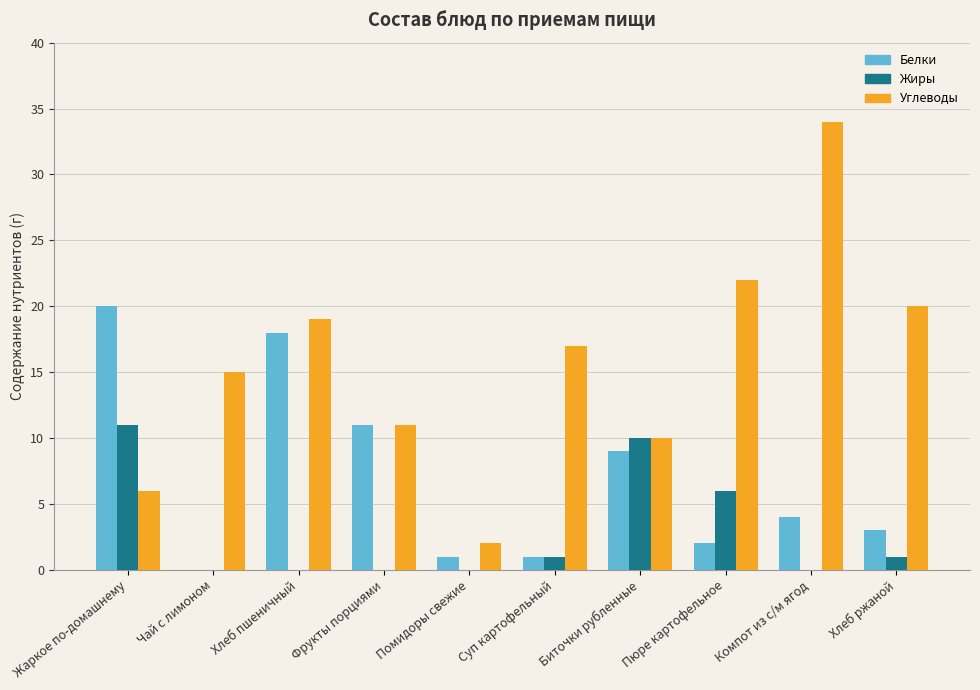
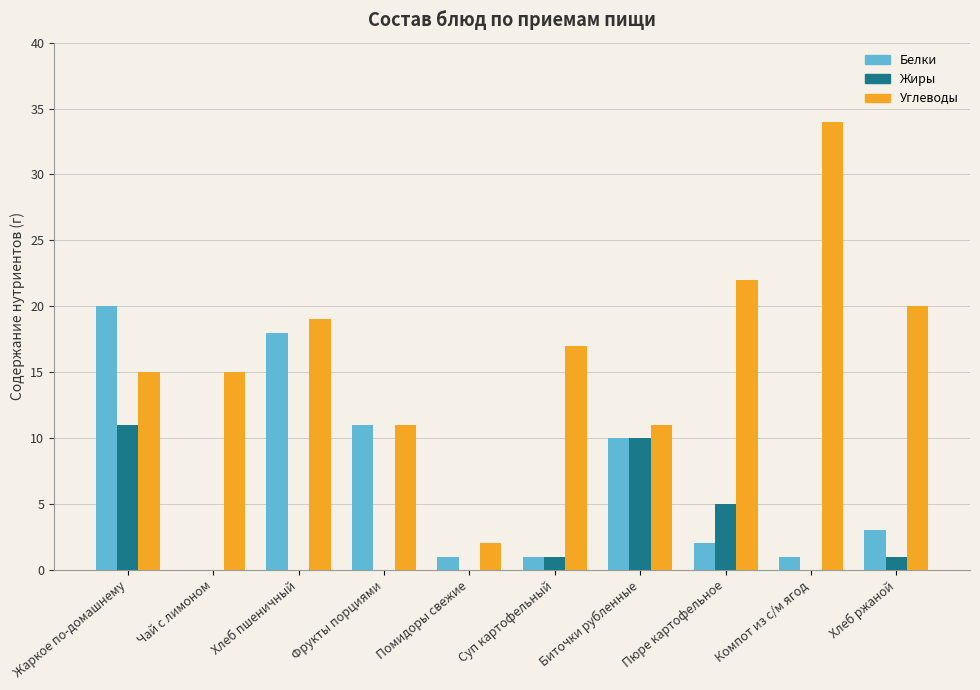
Углеводы, Жаркое по-домашнему: 6 -> 15
Белки, Биточки рубленные: 9 -> 10
Углеводы, Биточки рубленные: 10 -> 11
Жиры, Пюре картофельное: 6 -> 5
Белки, Компот из с/м ягод: 4 -> 1
